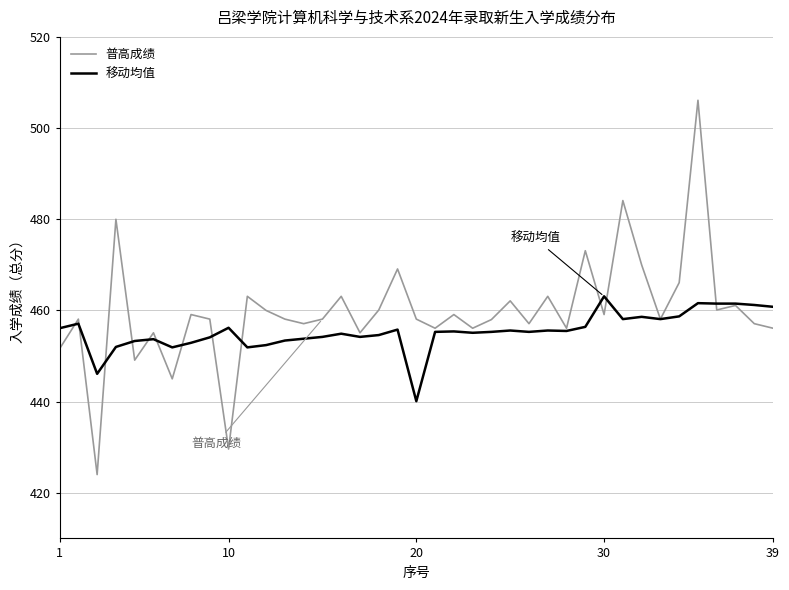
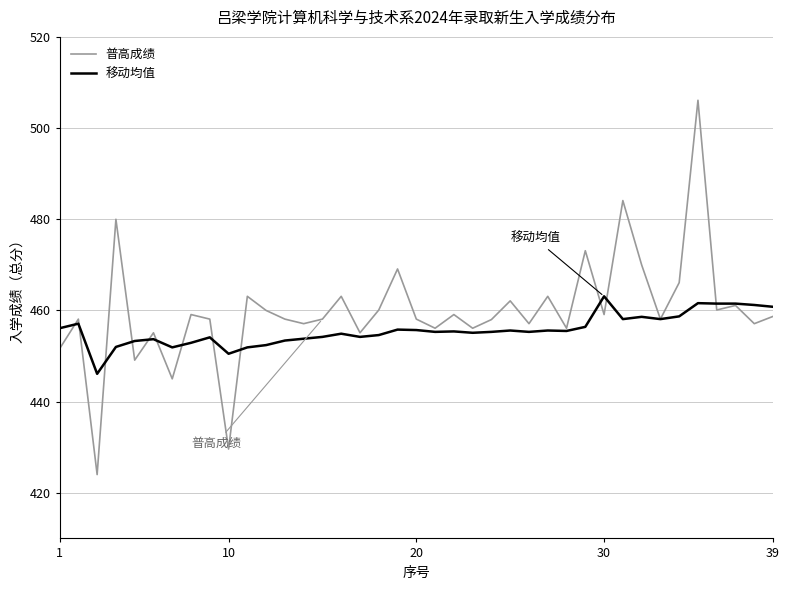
移动均值, 10: 456 -> 451
移动均值, 20: 440 -> 456
普高成绩, 39: 456 -> 459
